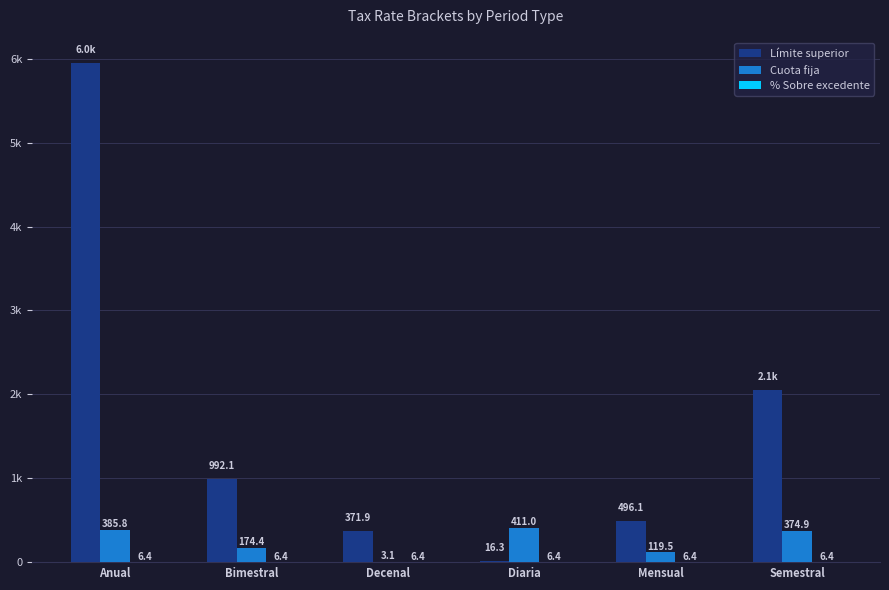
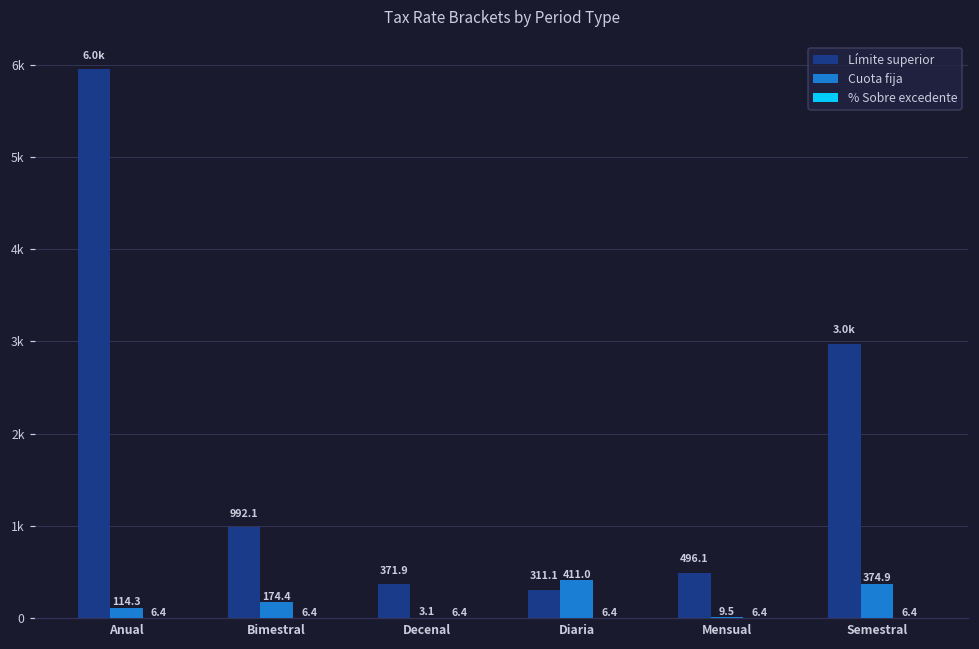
Cuota fija, Anual: 385.8 -> 114.3
Límite superior, Diaria: 16.3 -> 311.1
Cuota fija, Mensual: 119.5 -> 9.5
Límite superior, Semestral: 2.1k -> 3.0k
